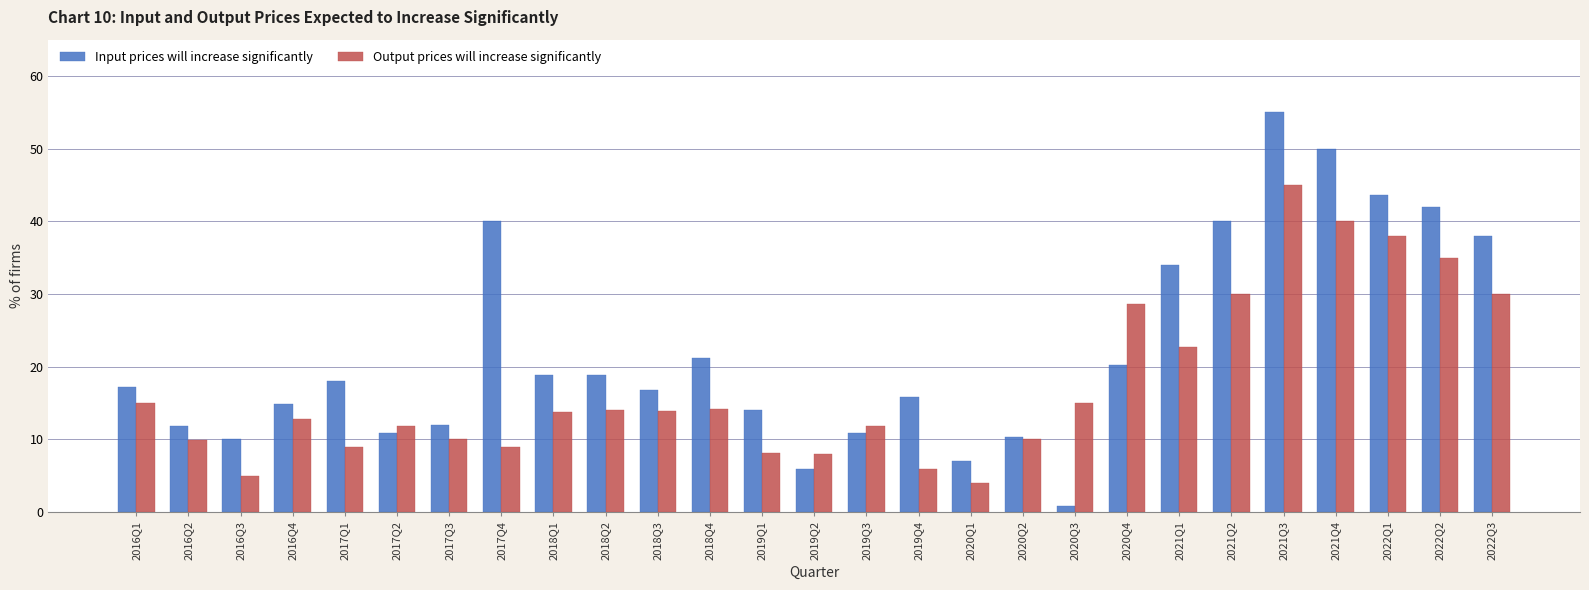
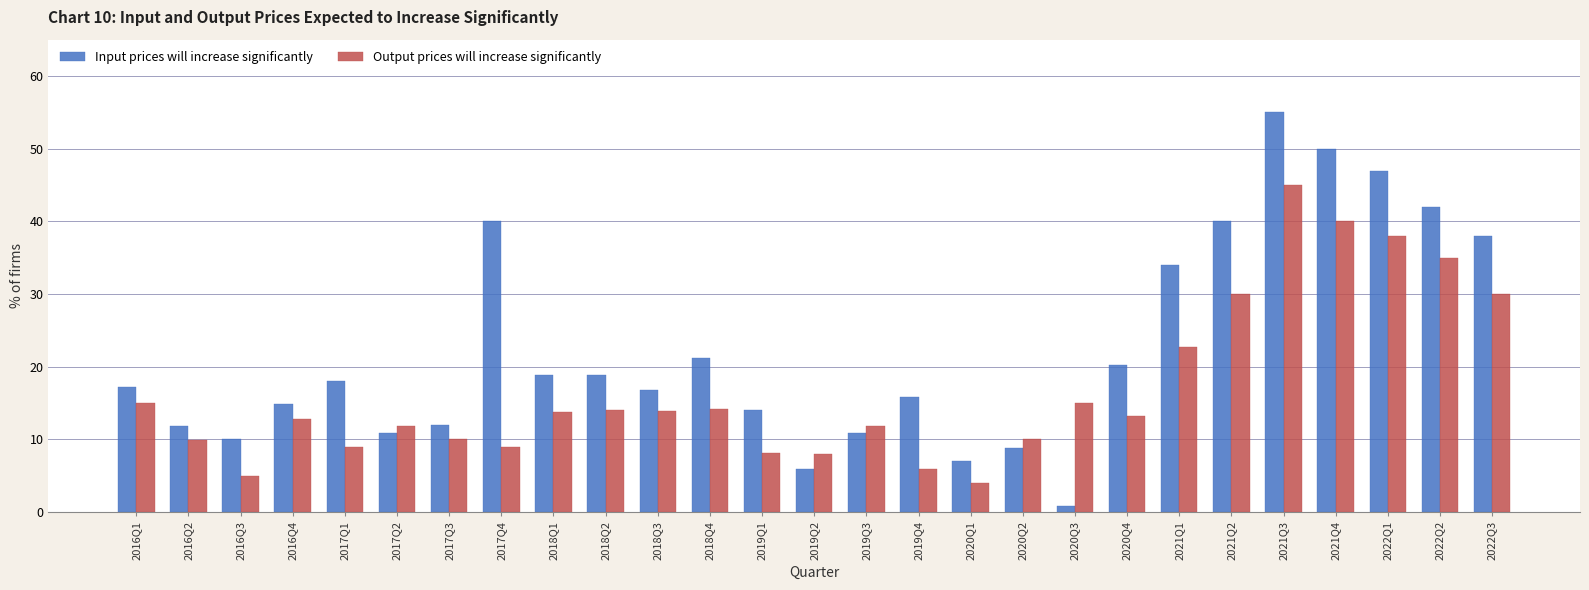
Input prices will increase significantly, 2020Q2: 10 -> 9
Output prices will increase significantly, 2020Q4: 29 -> 13
Input prices will increase significantly, 2022Q1: 44 -> 47
